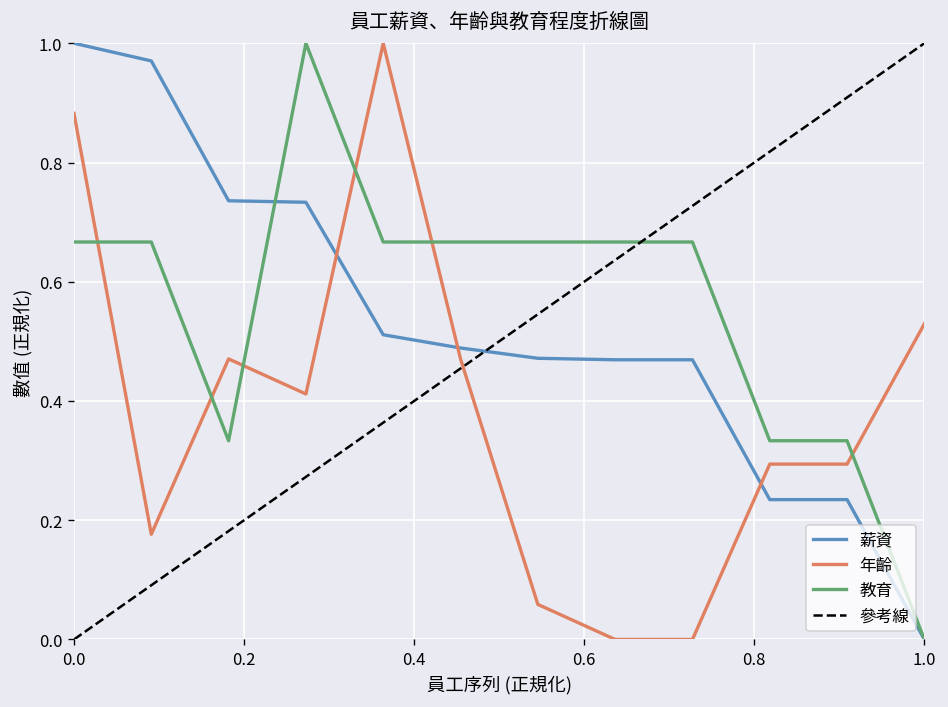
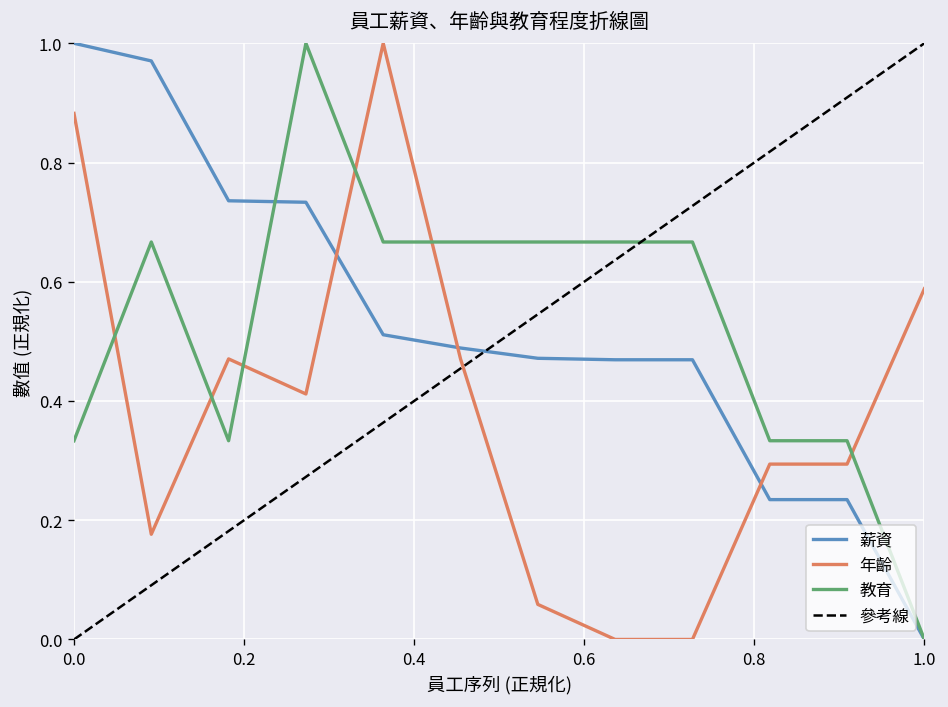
教育, 0.0: 0.67 -> 0.33
年齡, 1.0: 0.53 -> 0.59
